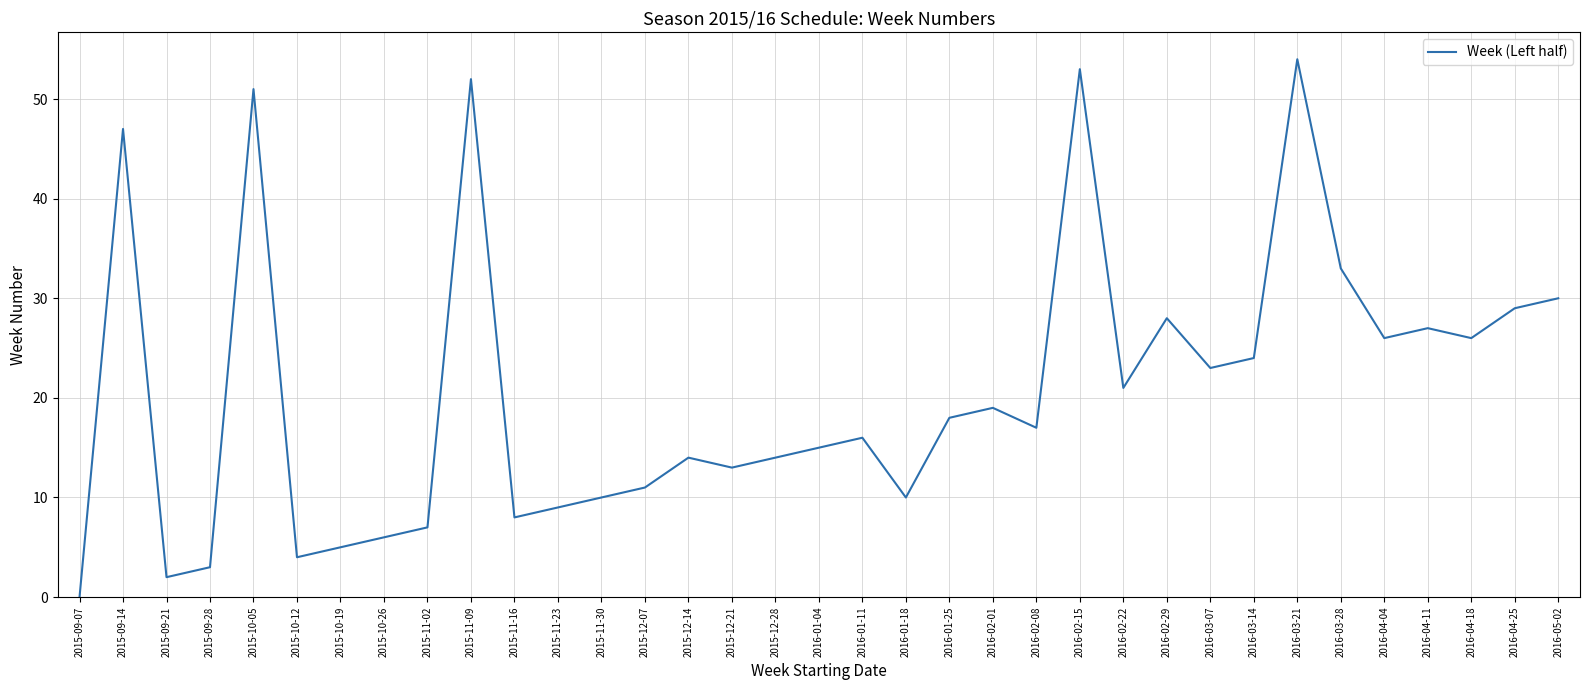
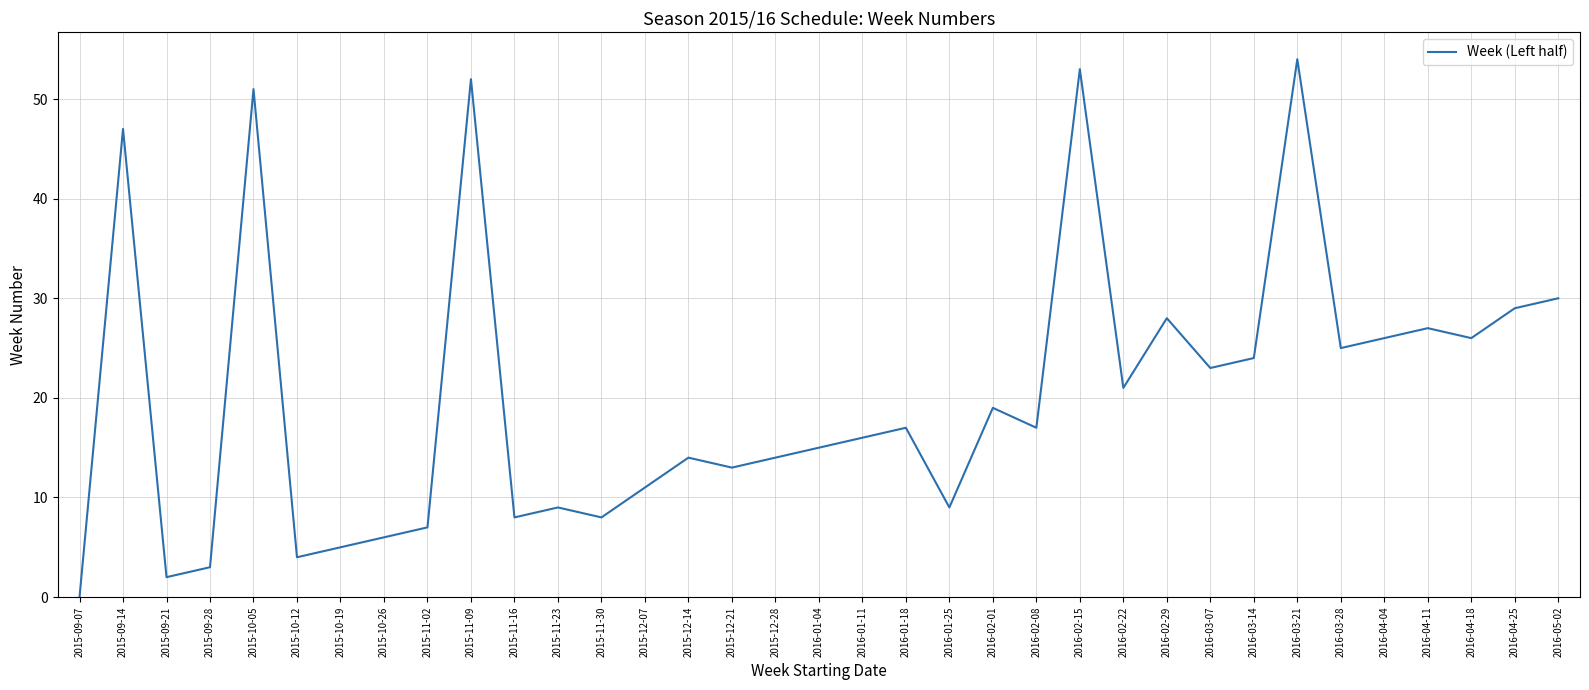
2015-11-30: 10 -> 8
2016-01-18: 10 -> 17
2016-01-25: 18 -> 9
2016-03-28: 33 -> 25
